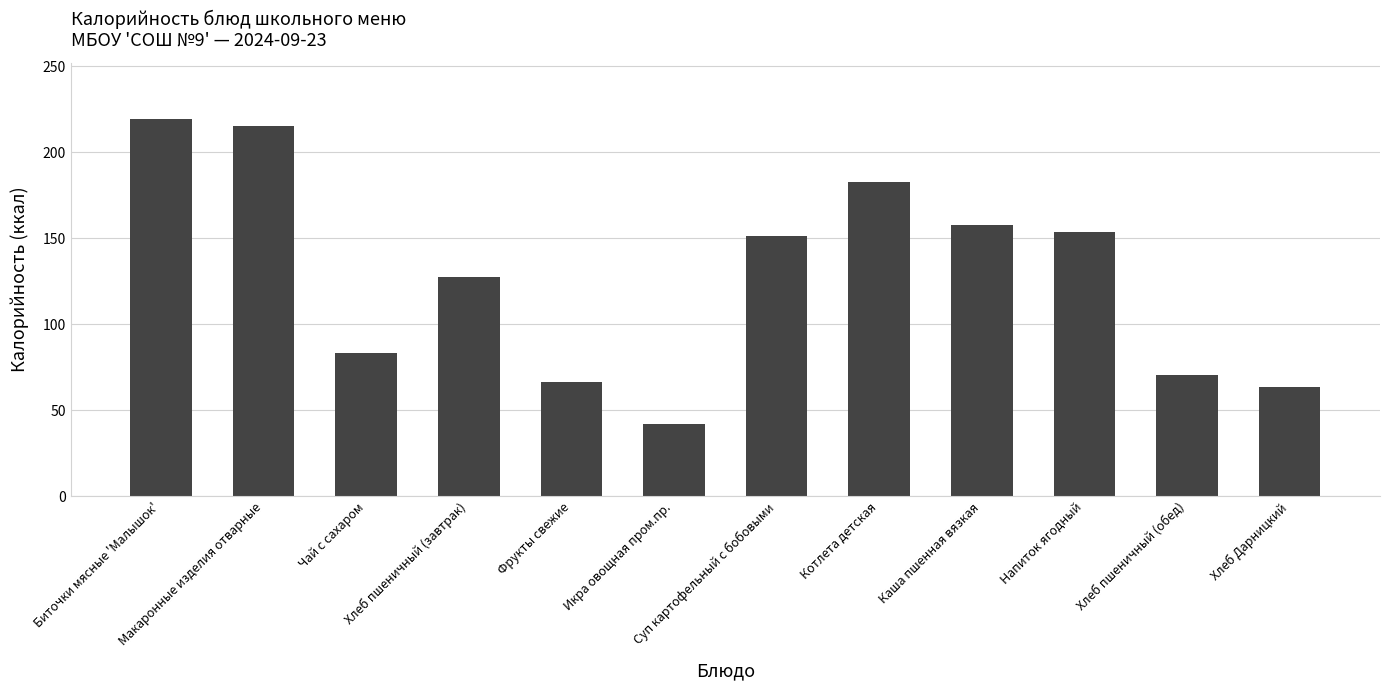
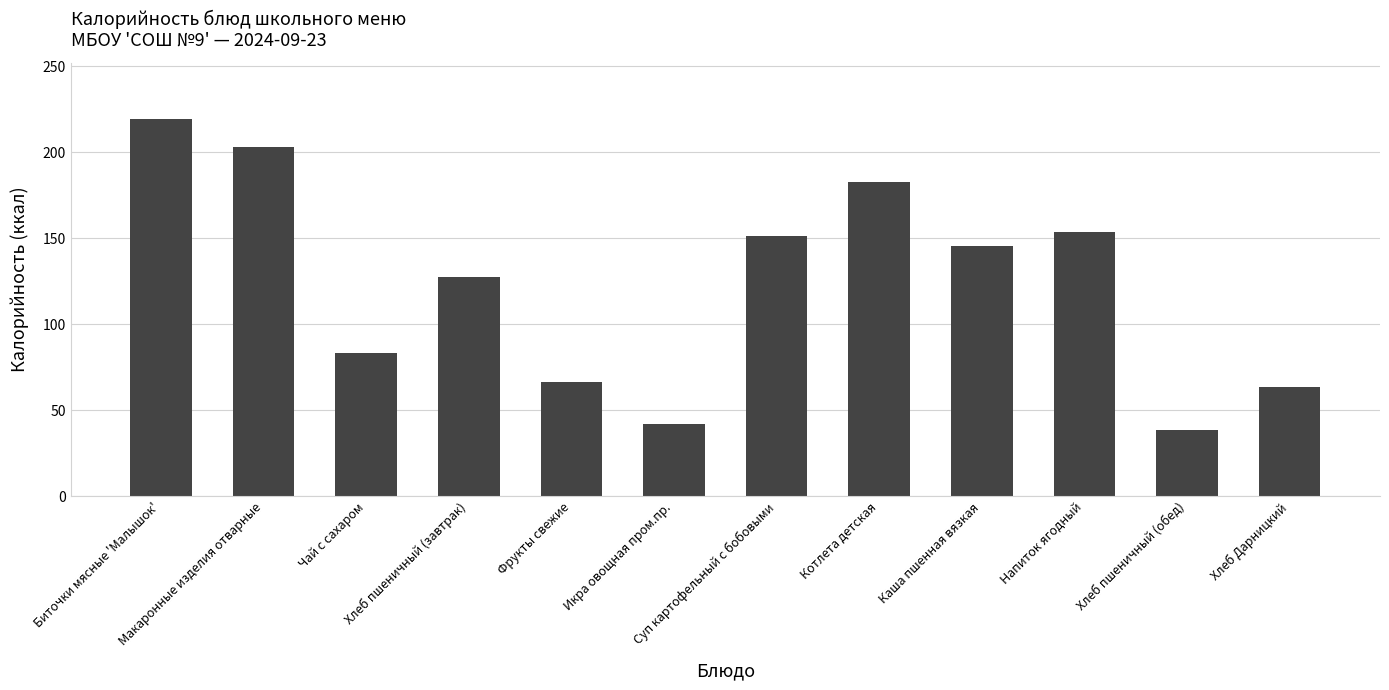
Макаронные изделия отварные: 215 -> 203
Каша пшенная вязкая: 158 -> 146
Хлеб пшеничный (обед): 70 -> 38
